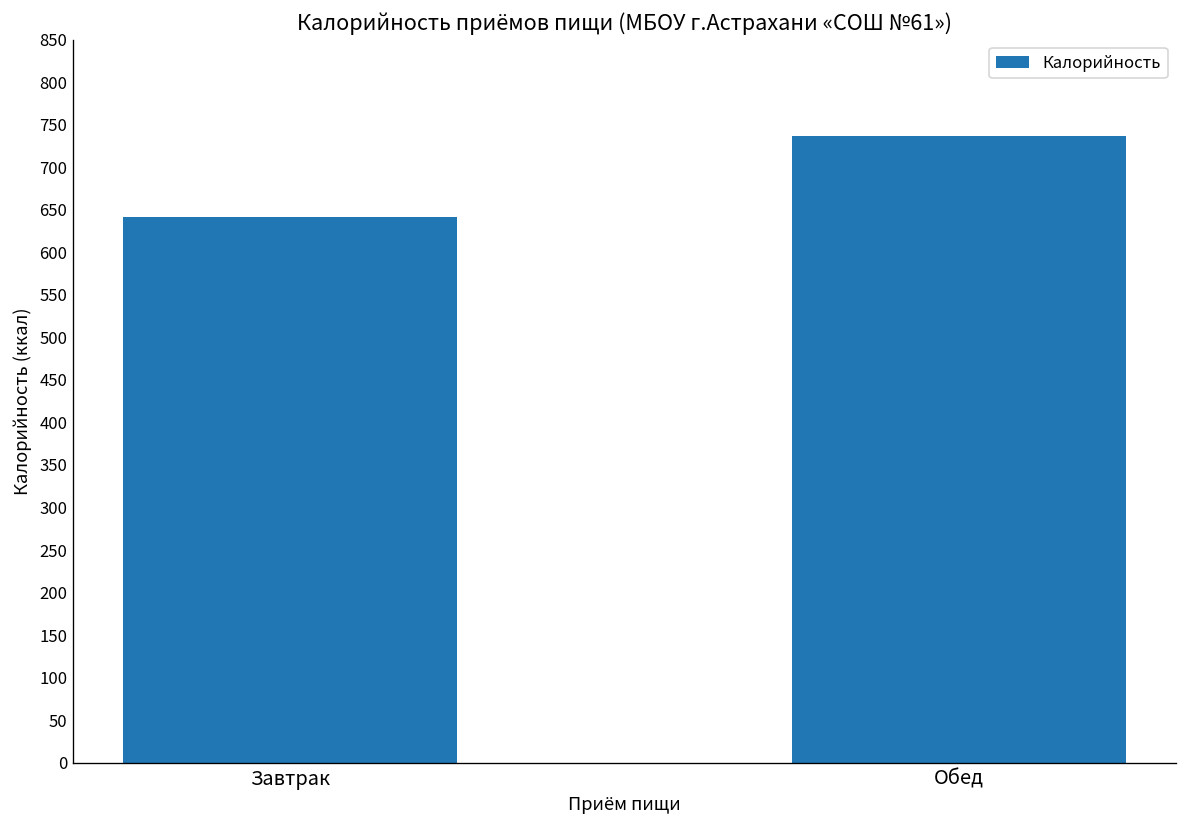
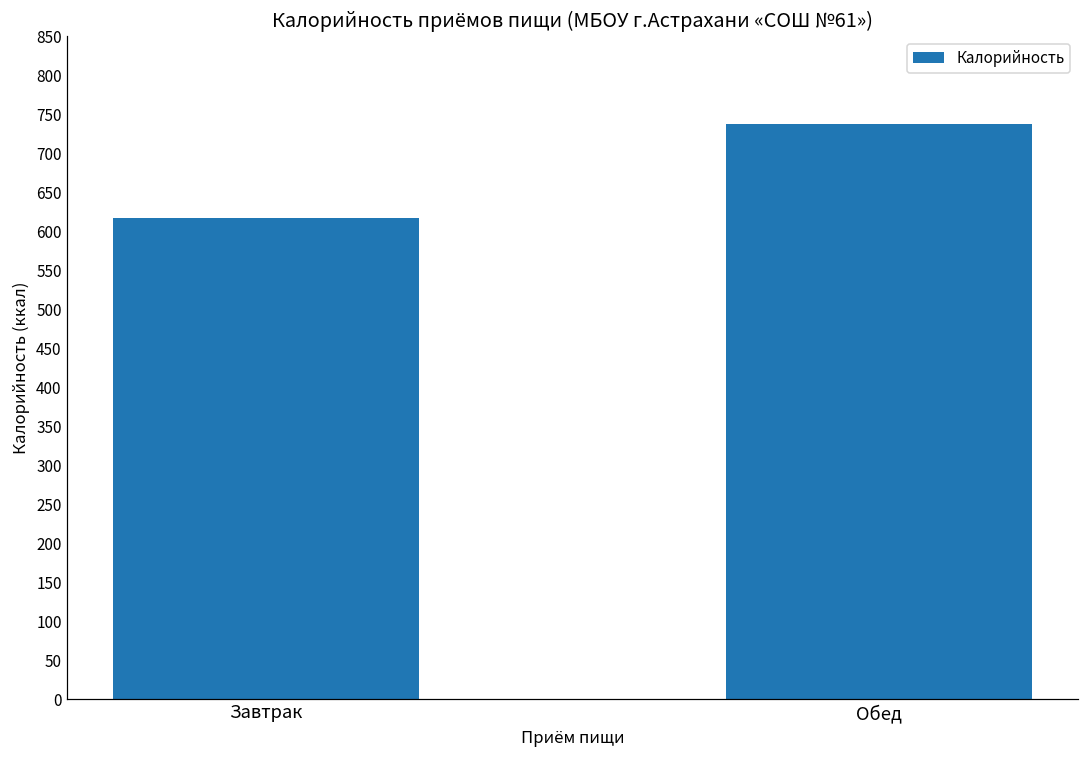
Завтрак: 640 -> 620
